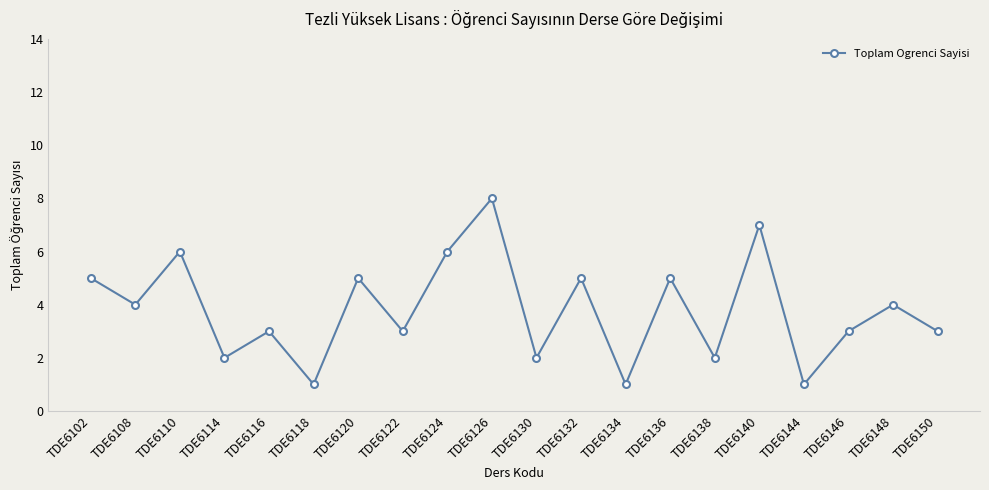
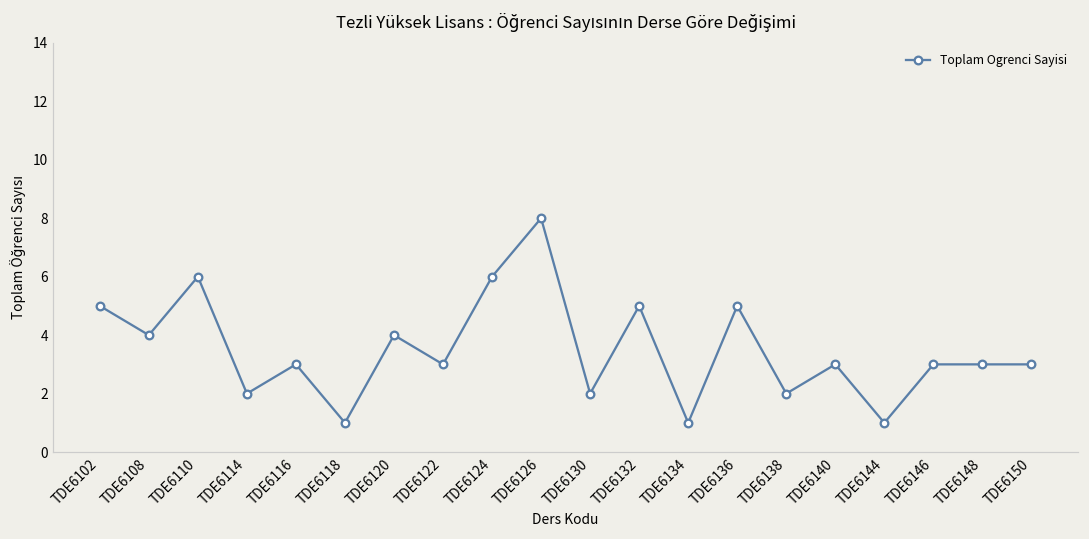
TDE6120: 5 -> 4
TDE6140: 7 -> 3
TDE6148: 4 -> 3
